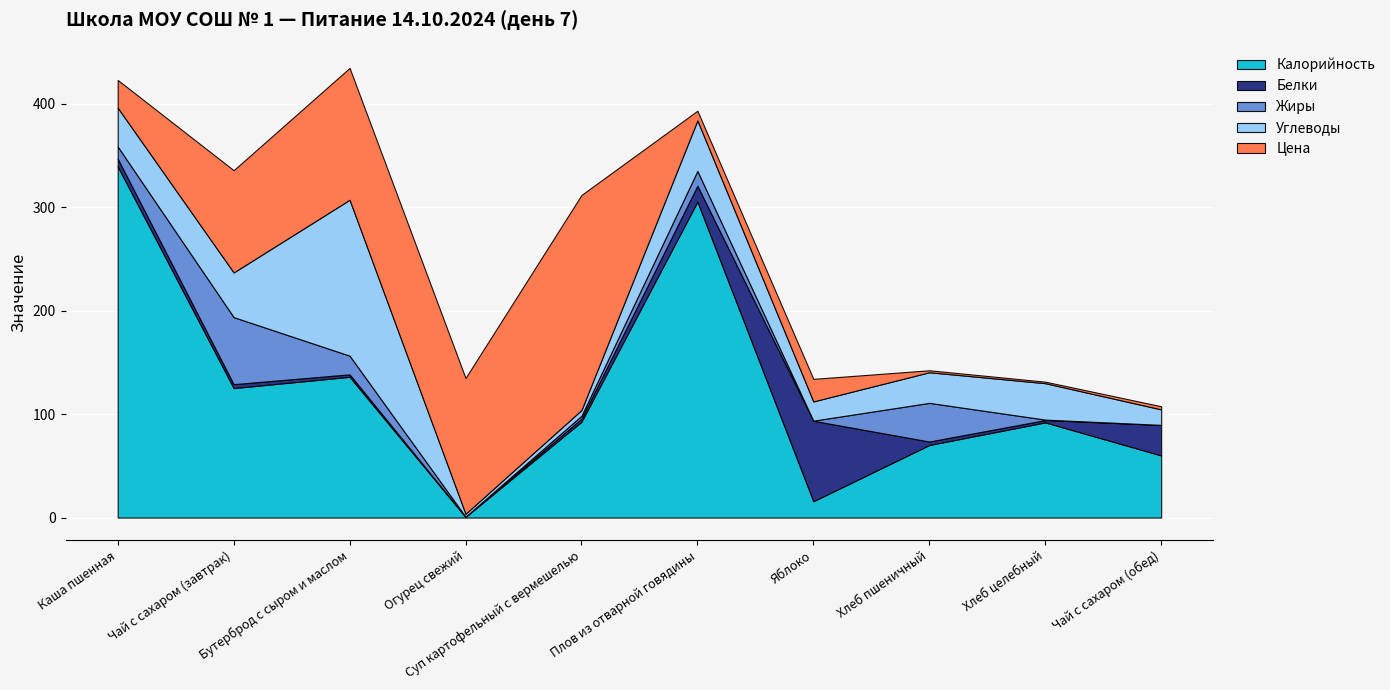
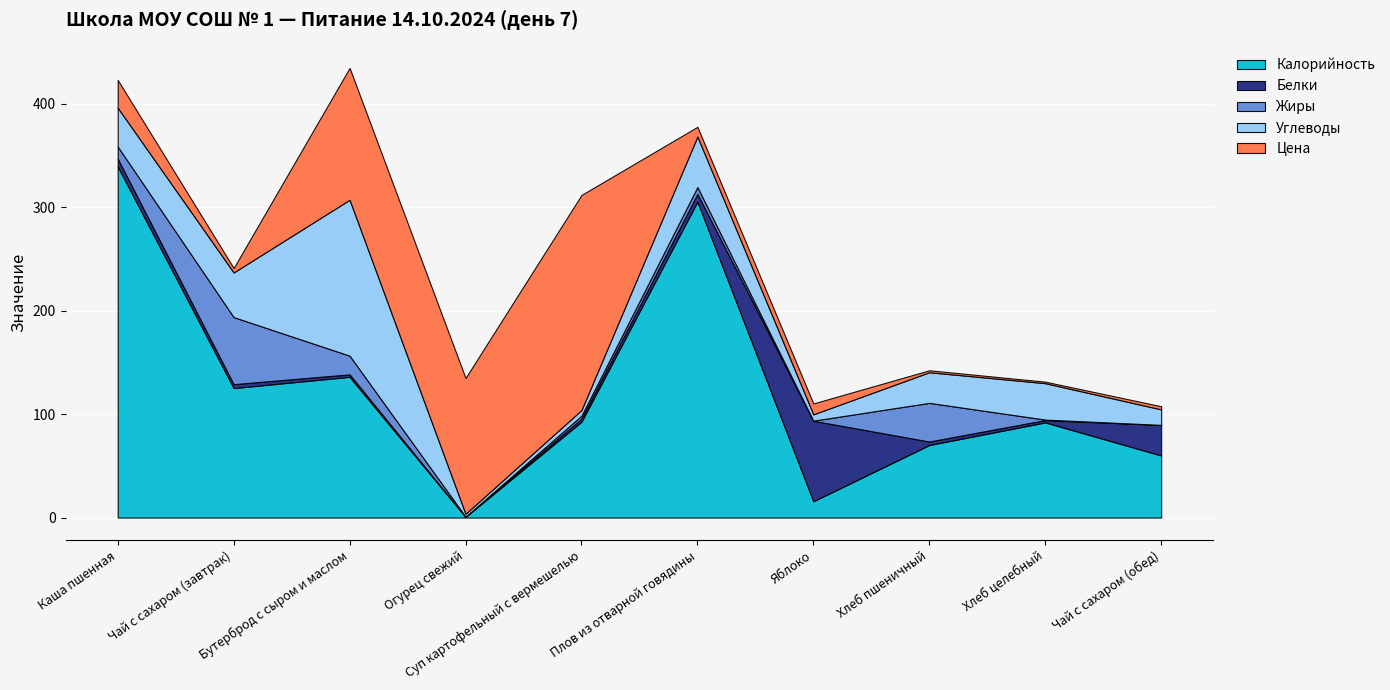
Цена, Чай с сахаром (завтрак): 99 -> 4
Белки, Плов из отварной говядины: 15 -> 8
Жиры, Плов из отварной говядины: 14 -> 7
Углеводы, Яблоко: 19 -> 6
Цена, Яблоко: 22 -> 11
